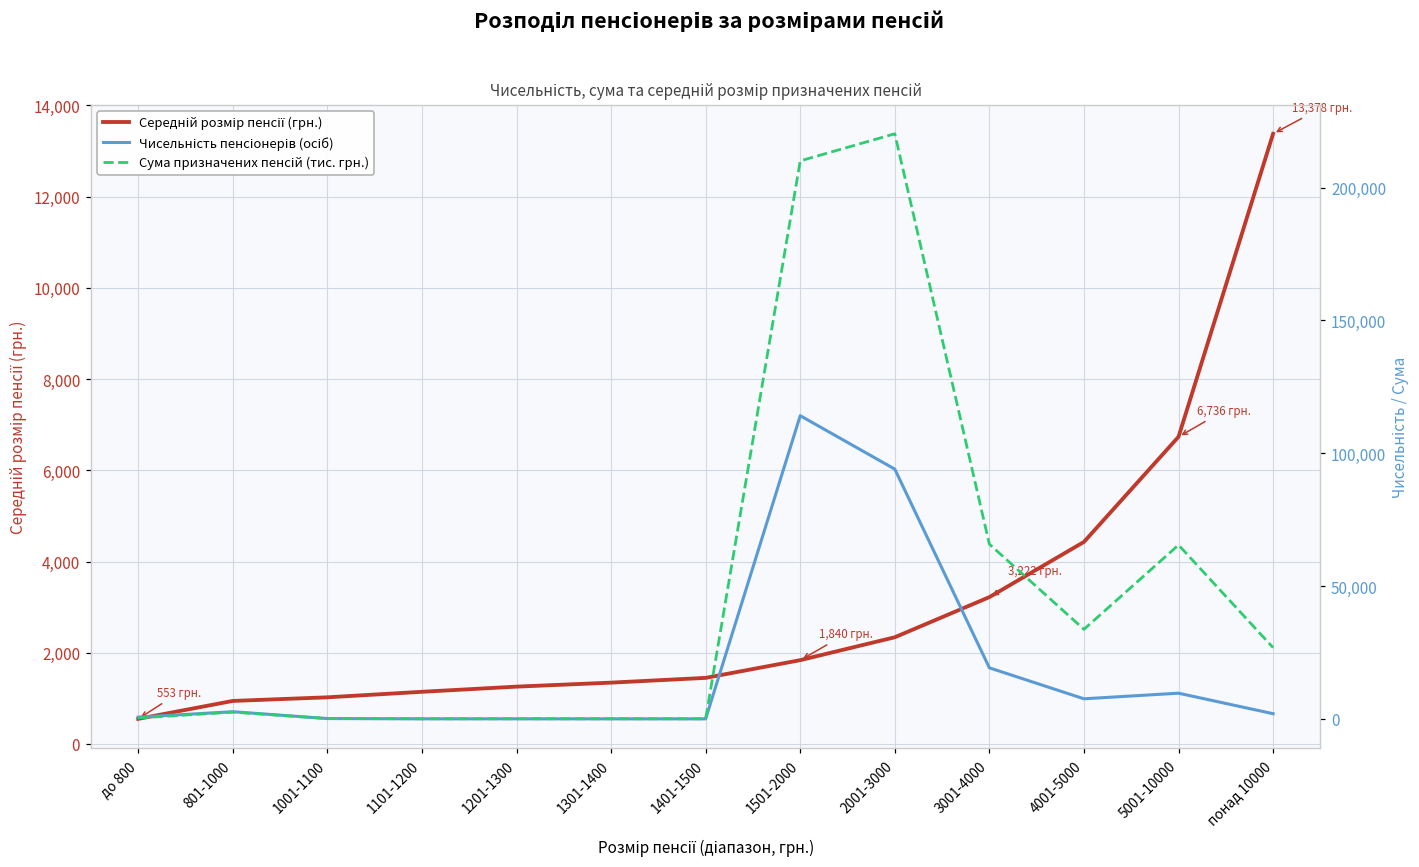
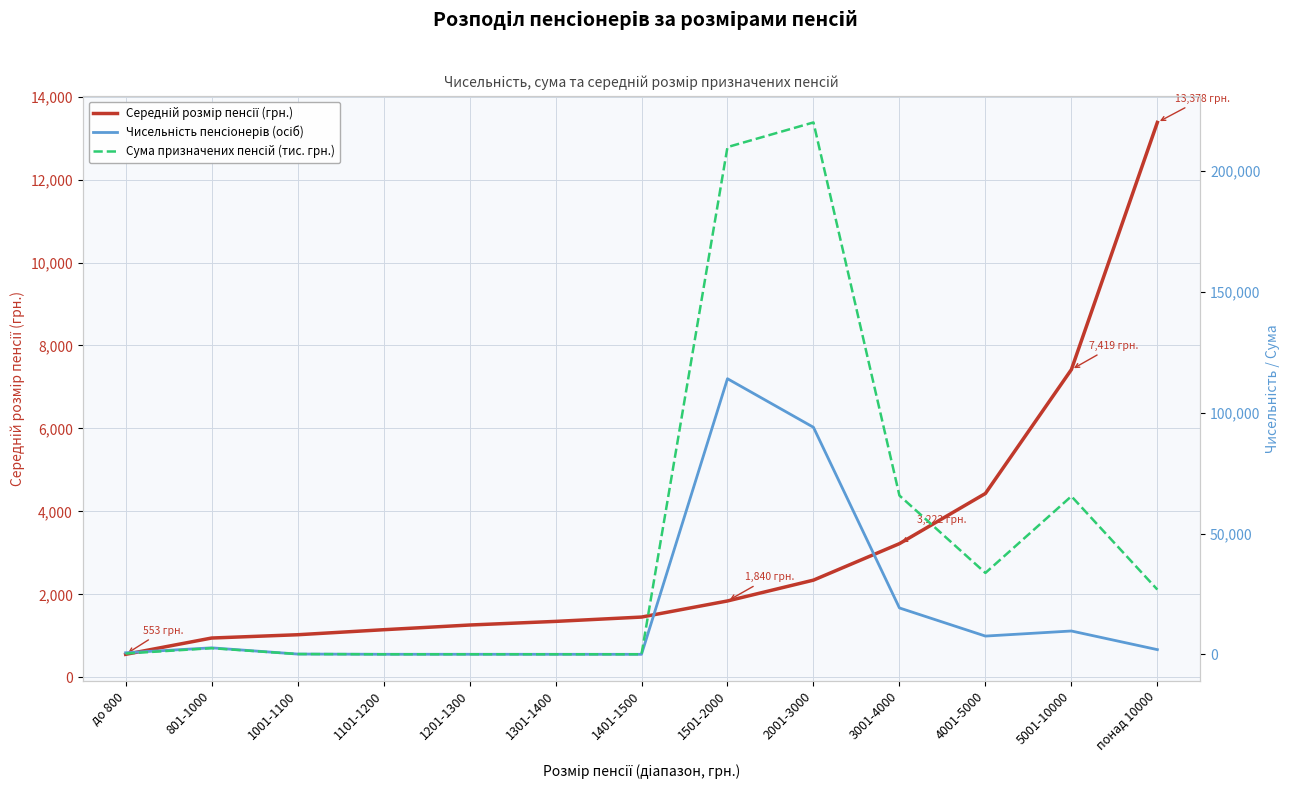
Середній розмір пенсії (грн.), 5001-10000: 6,736 -> 7,419
